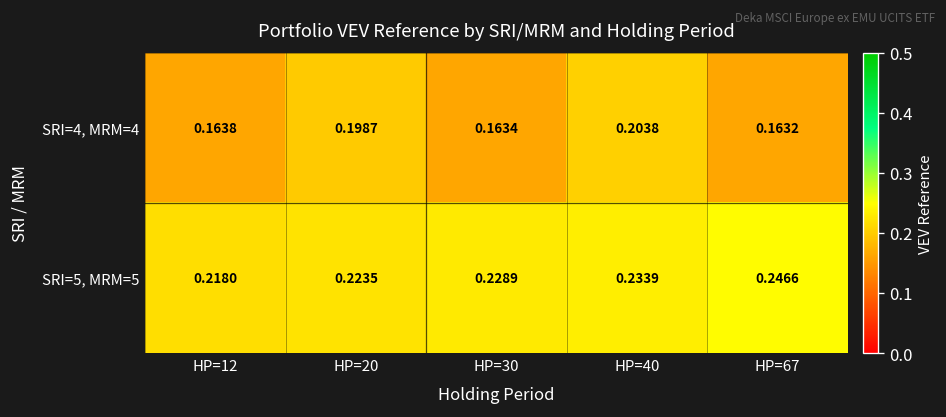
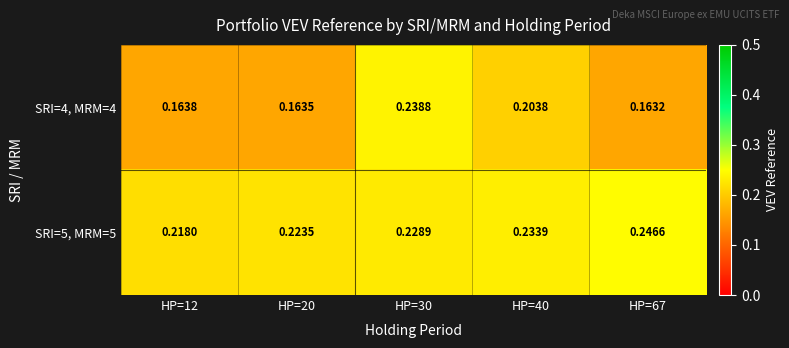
SRI=4, MRM=4, HP=20: 0.1987 -> 0.1635
SRI=4, MRM=4, HP=30: 0.1634 -> 0.2388
